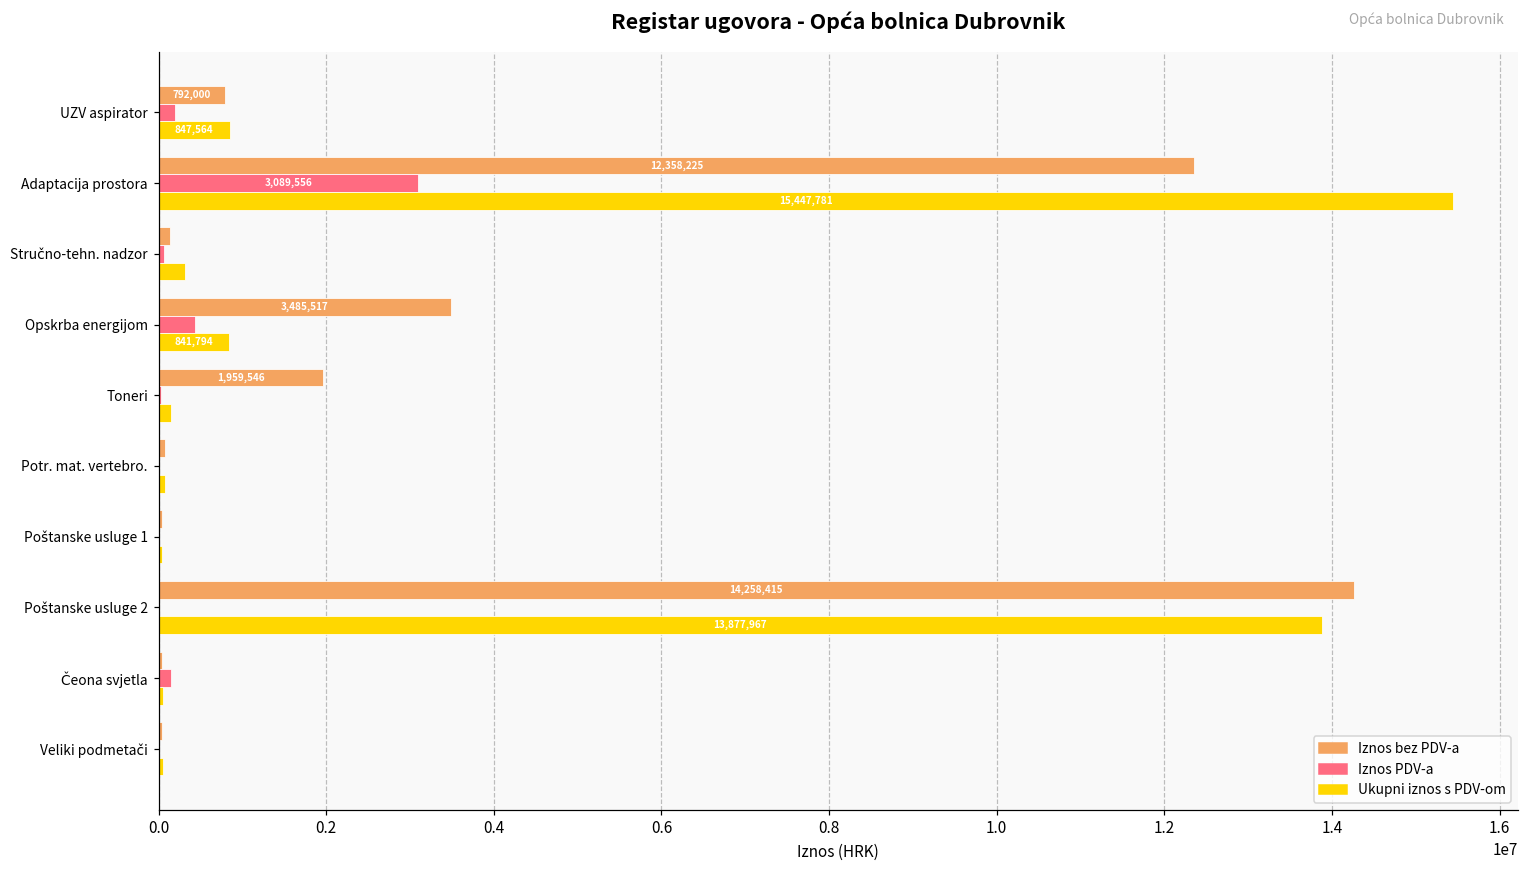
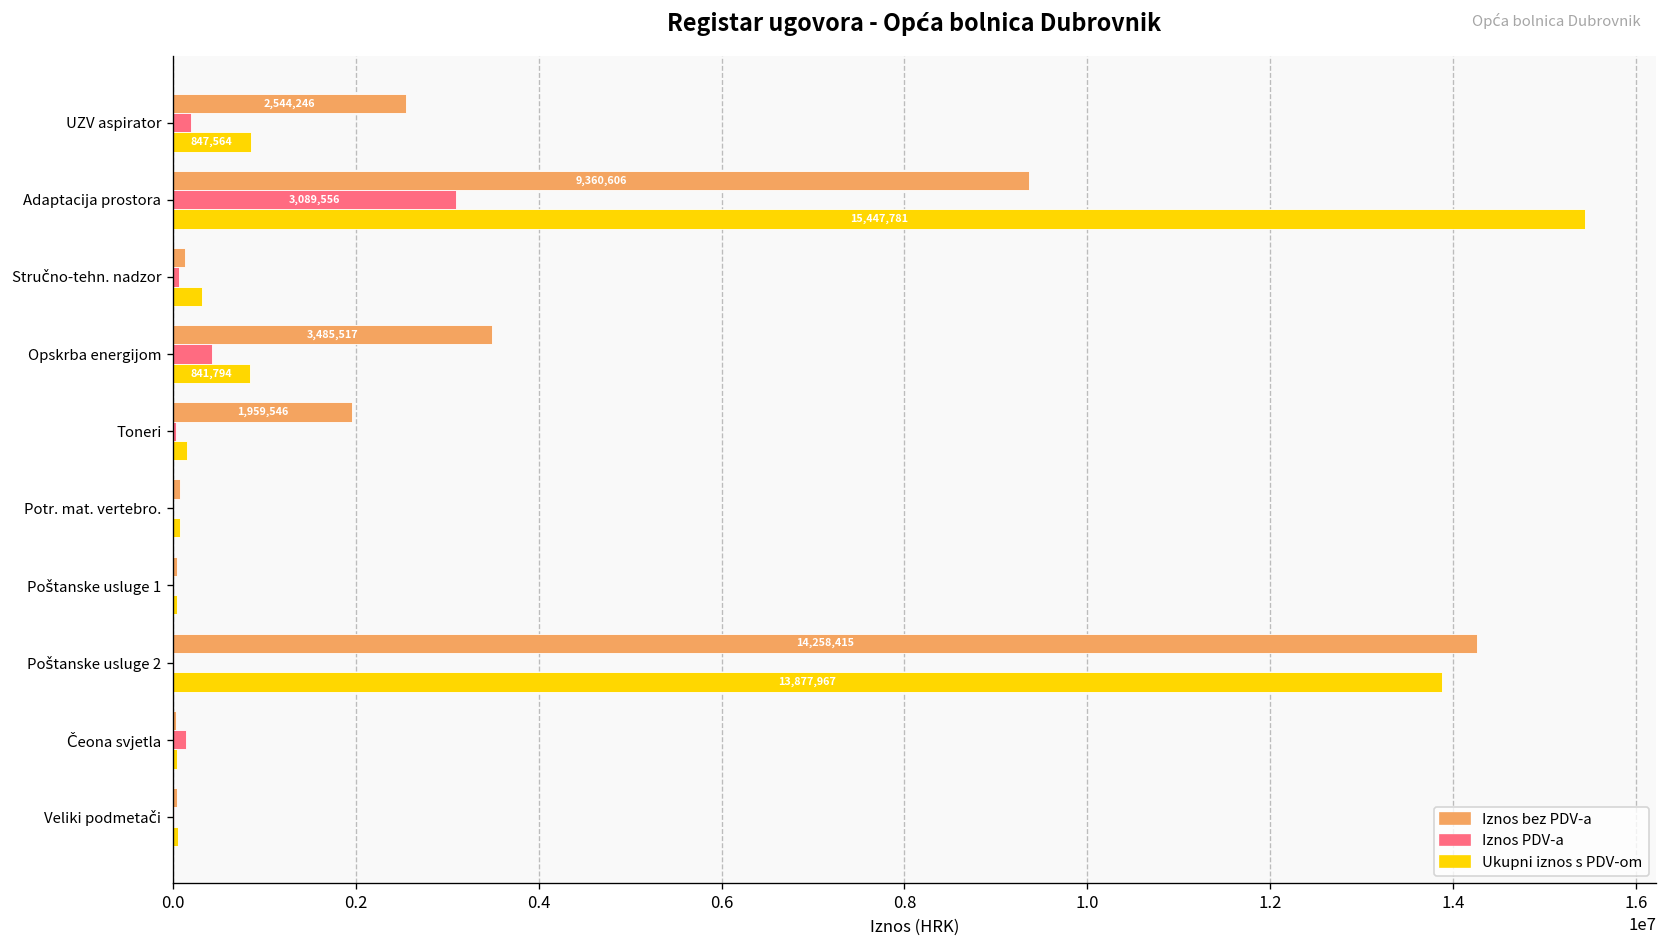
Iznos bez PDV-a, UZV aspirator: 792,000 -> 2,544,246
Iznos bez PDV-a, Adaptacija prostora: 12,358,225 -> 9,360,606
